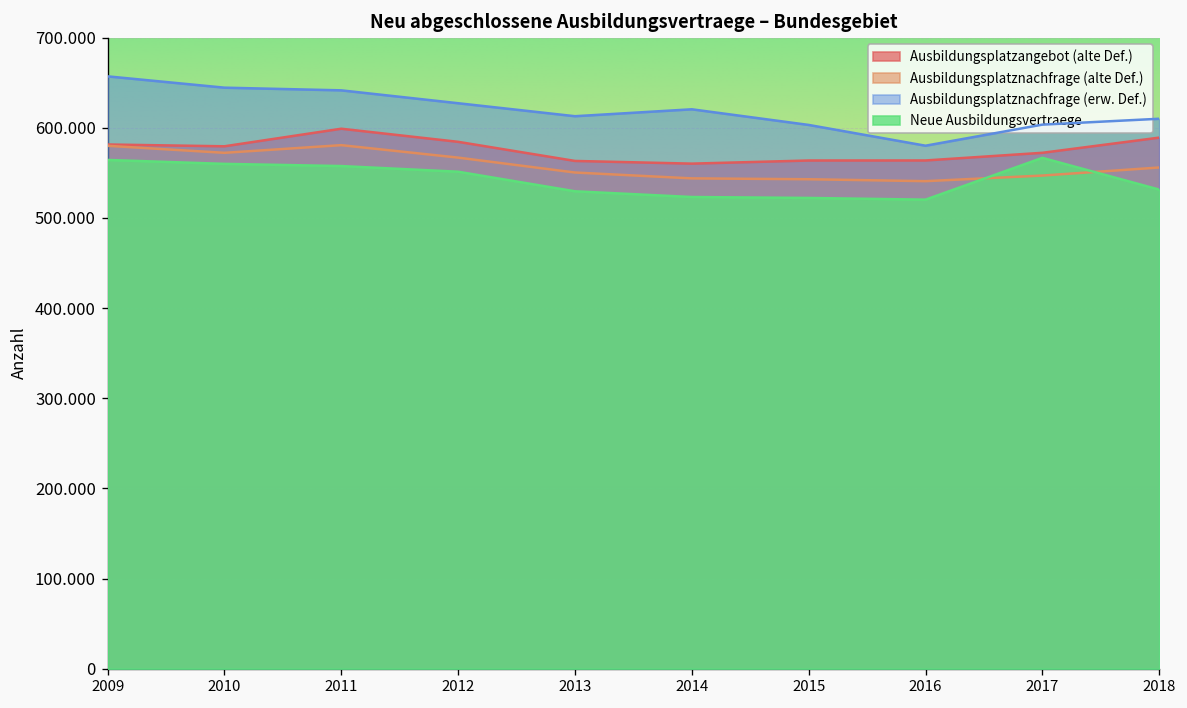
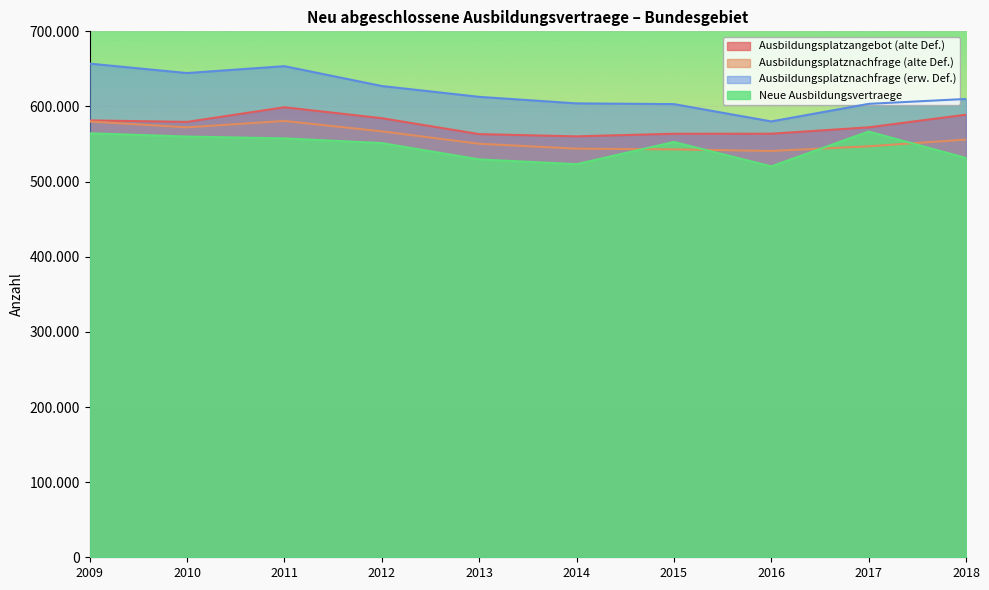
Ausbildungsplatznachfrage (erw. Def.), 2011: 640 -> 650
Ausbildungsplatznachfrage (erw. Def.), 2014: 620 -> 600
Neue Ausbildungsvertraege, 2015: 520 -> 550
